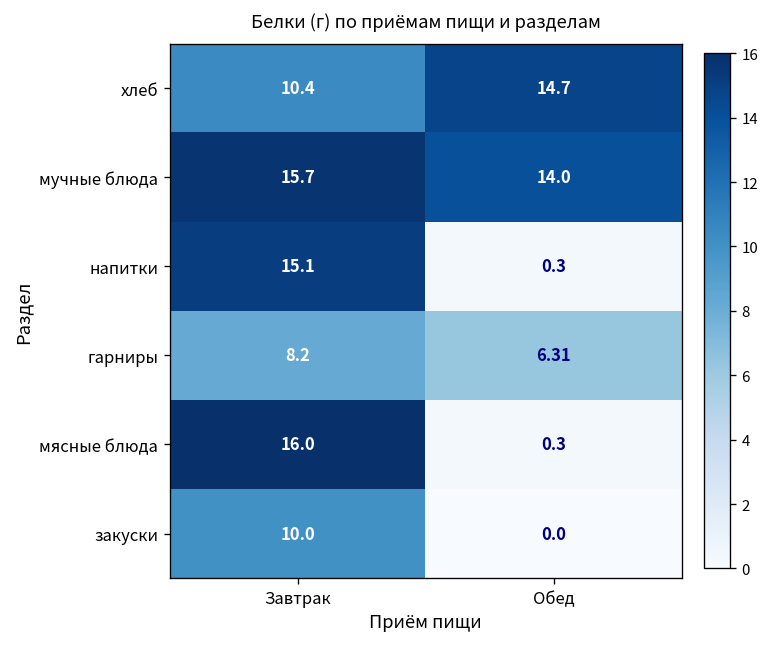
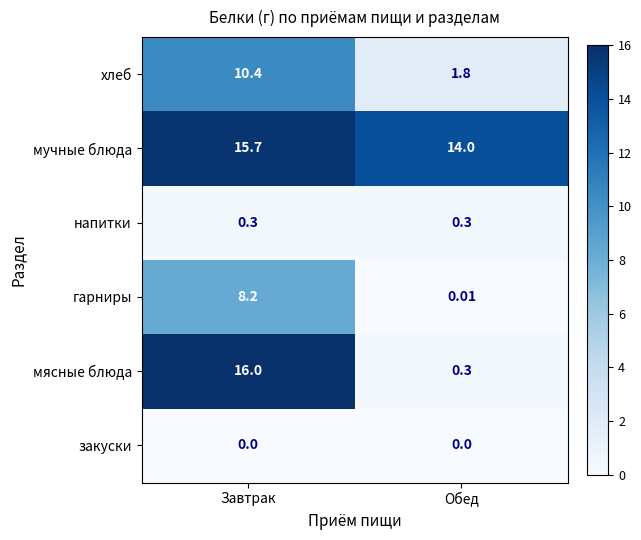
хлеб, Обед: 14.7 -> 1.8
напитки, Завтрак: 15.1 -> 0.3
гарниры, Обед: 6.31 -> 0.01
закуски, Завтрак: 10.0 -> 0.0
